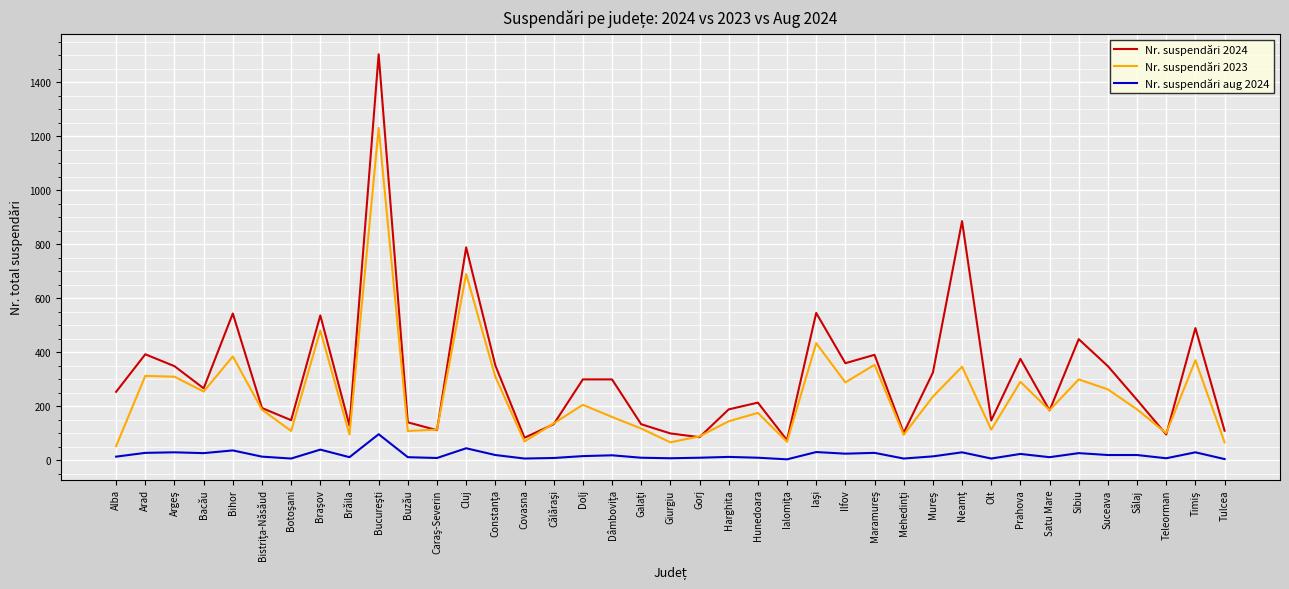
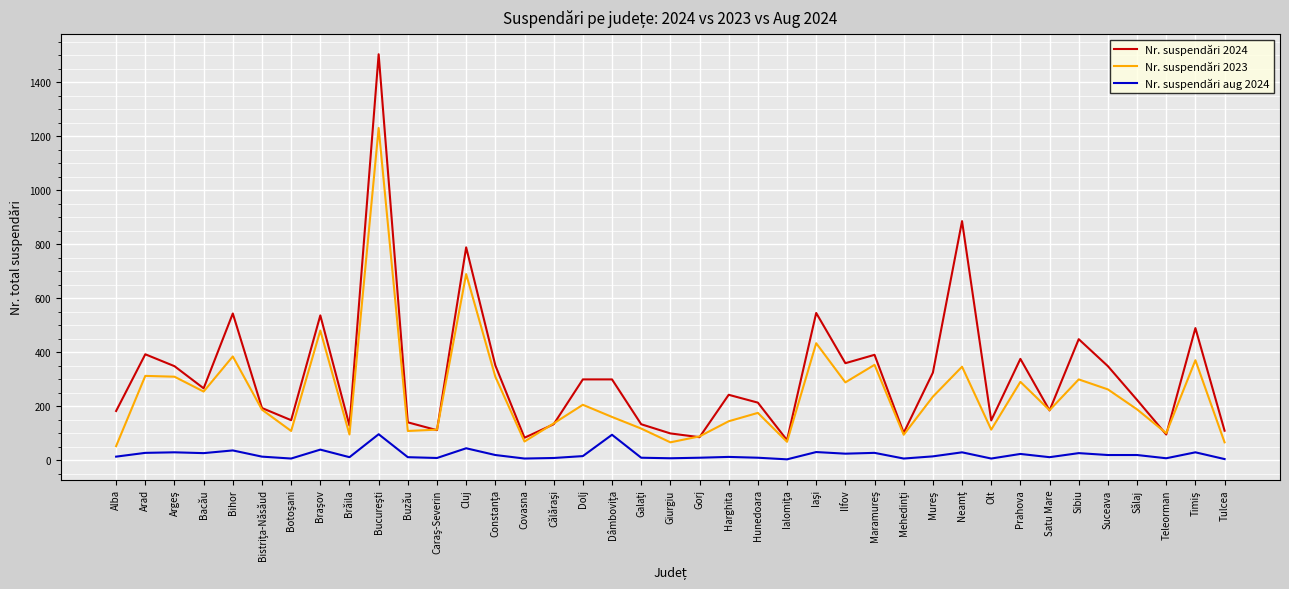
Nr. suspendări 2024, Alba: 250 -> 180
Nr. suspendări aug 2024, Dâmboviţa: 20 -> 100
Nr. suspendări 2024, Harghita: 190 -> 240
